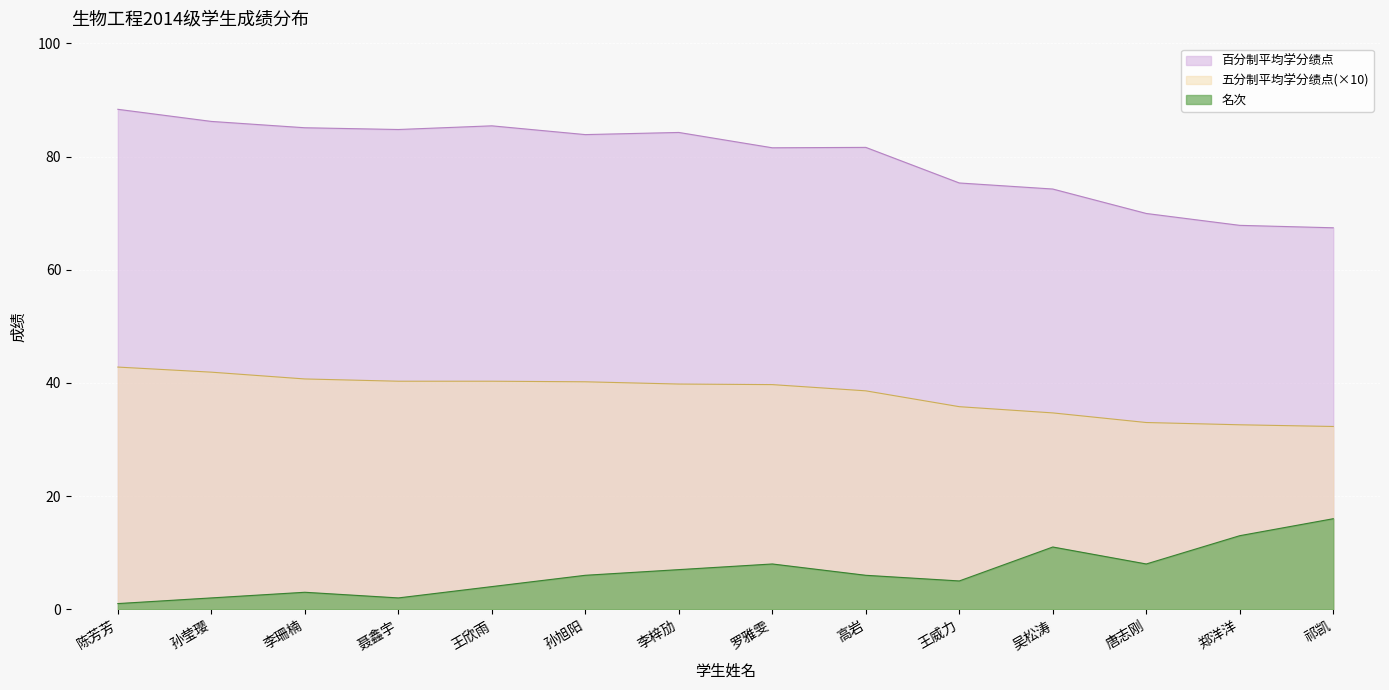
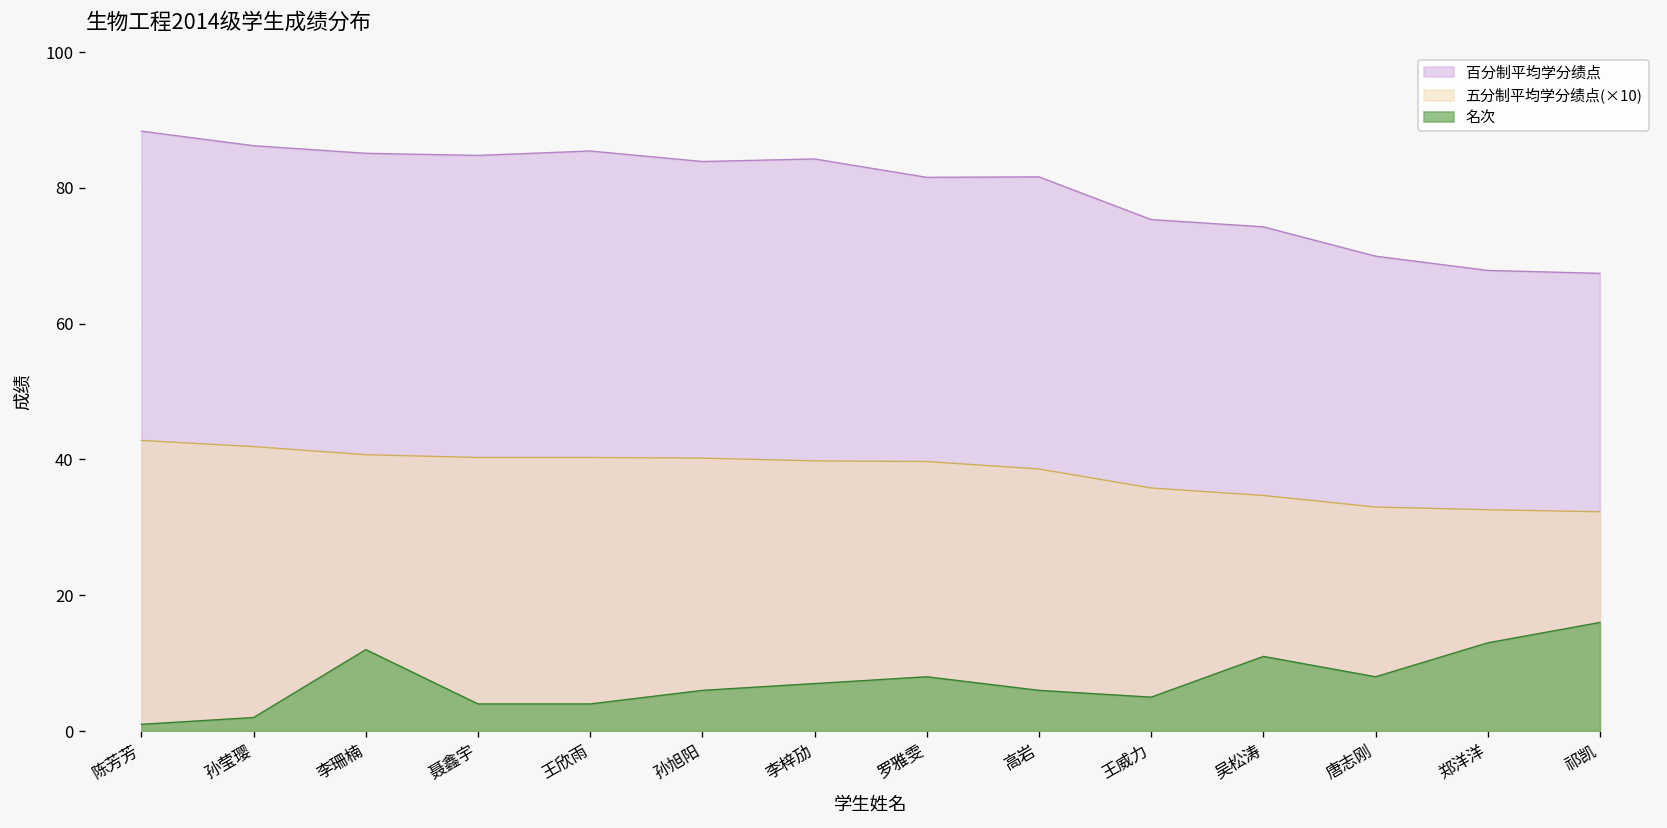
名次, 李珊楠: 3 -> 12
名次, 聂鑫宇: 2 -> 4
